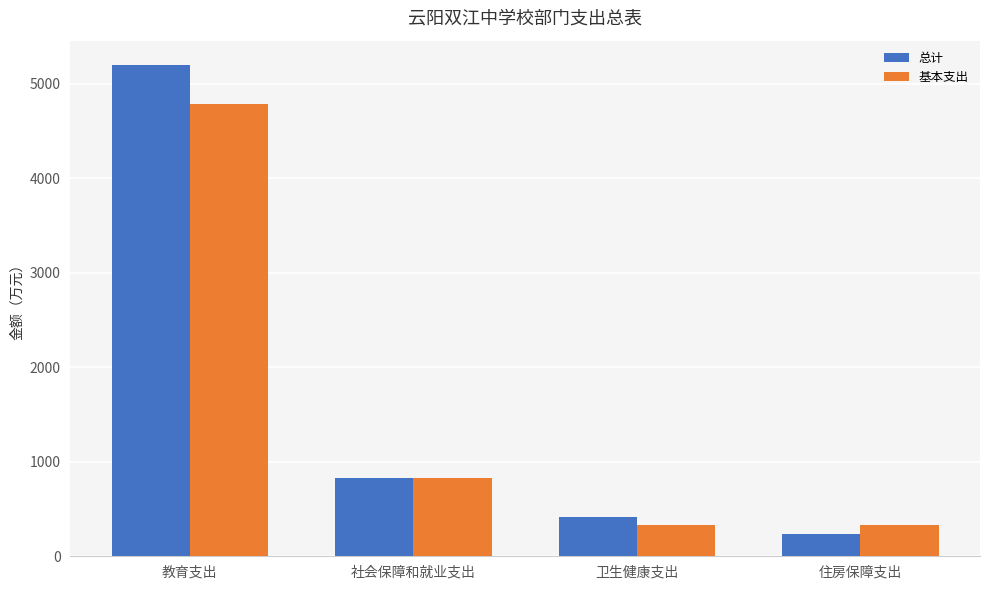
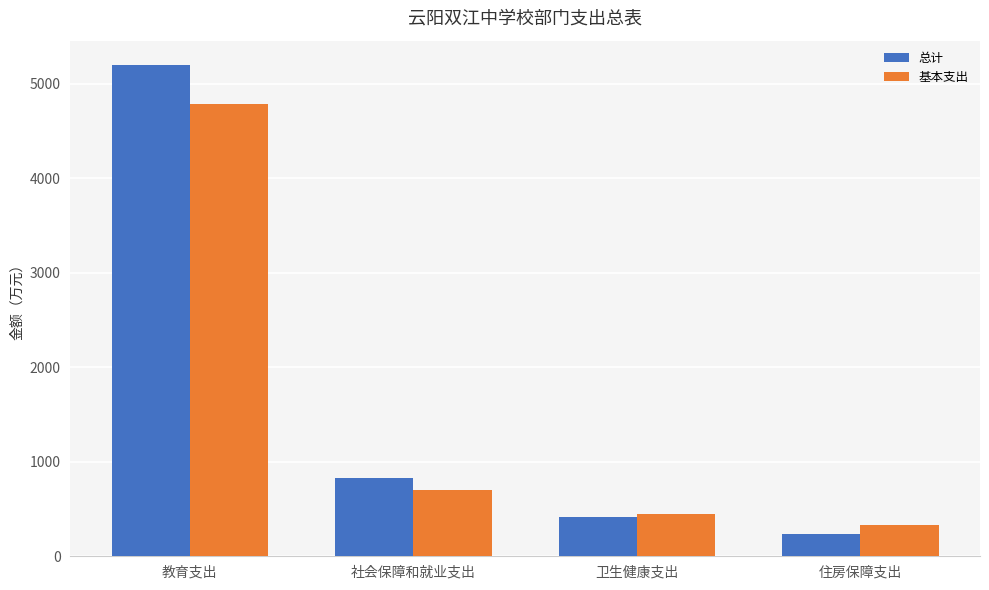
基本支出, 社会保障和就业支出: 800 -> 700
基本支出, 卫生健康支出: 300 -> 500
